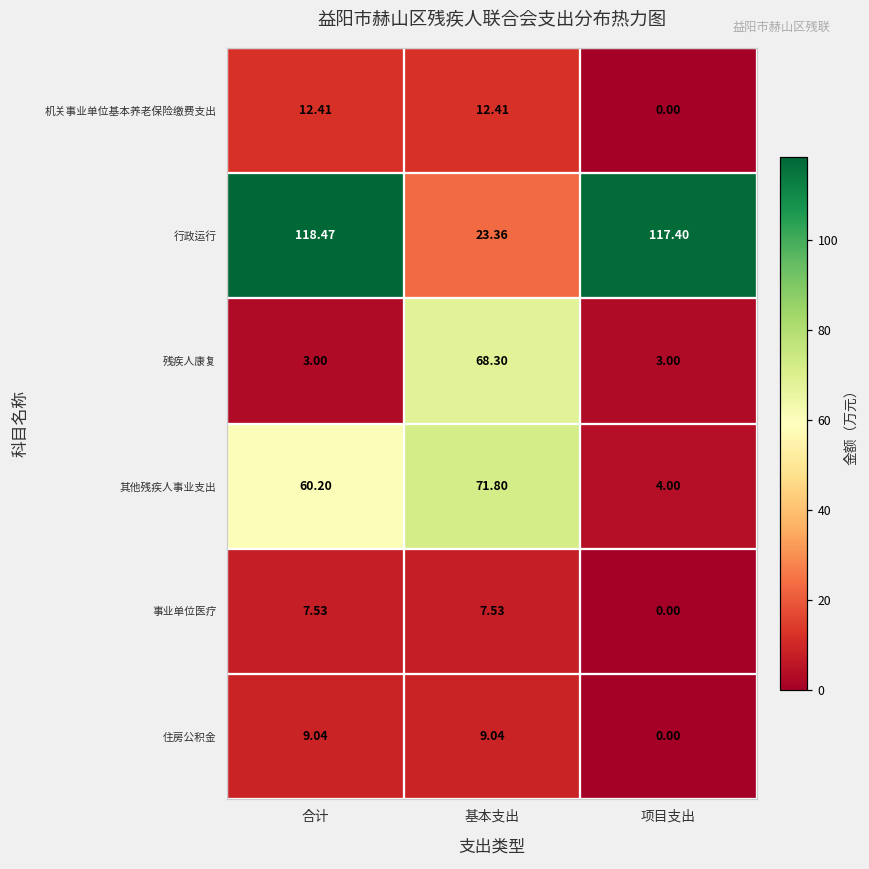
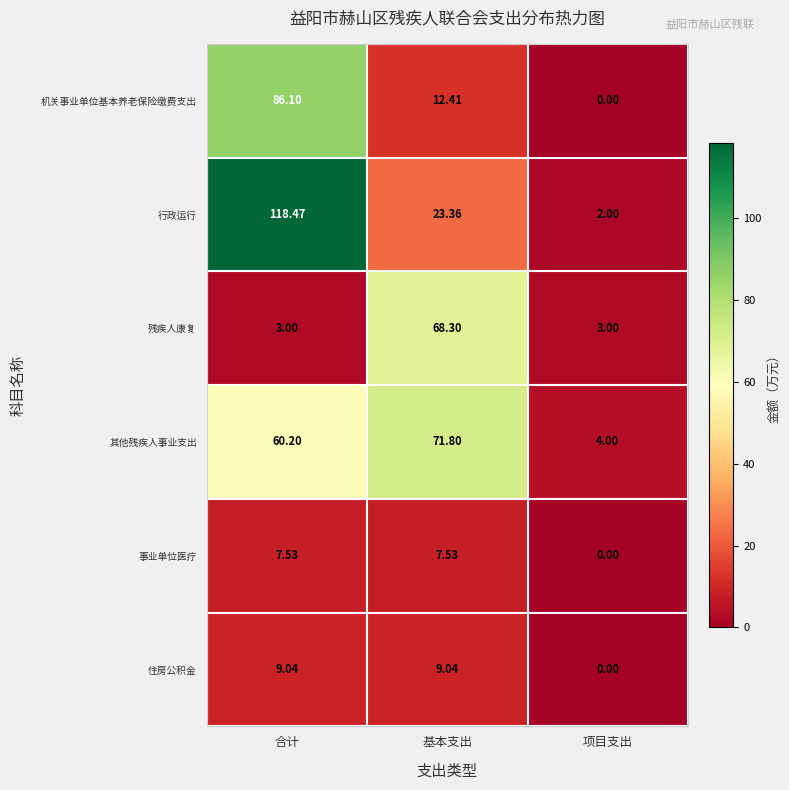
机关事业单位基本养老保险缴费支出, 合计: 12.41 -> 86.10
行政运行, 项目支出: 117.40 -> 2.00
